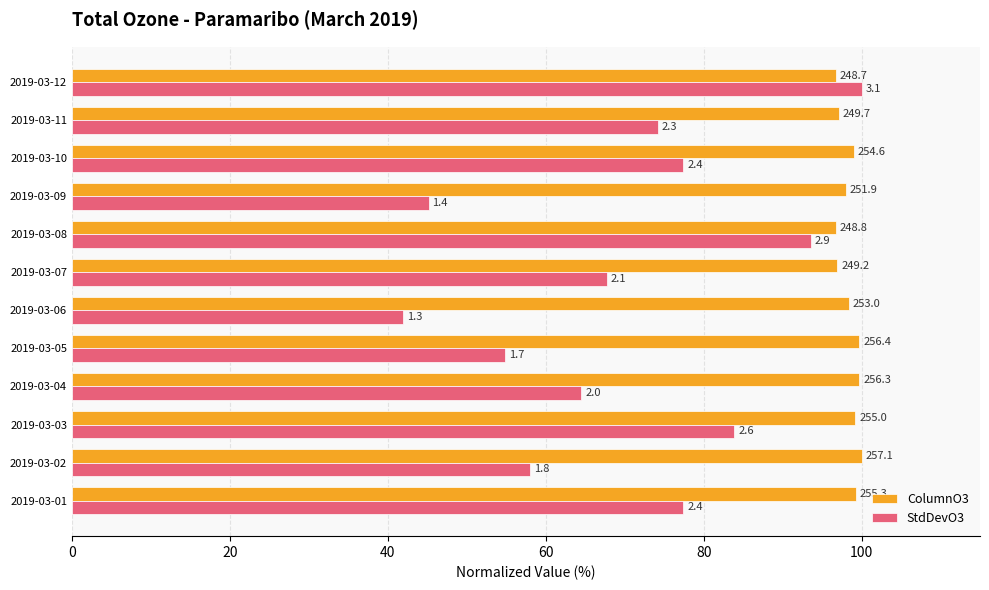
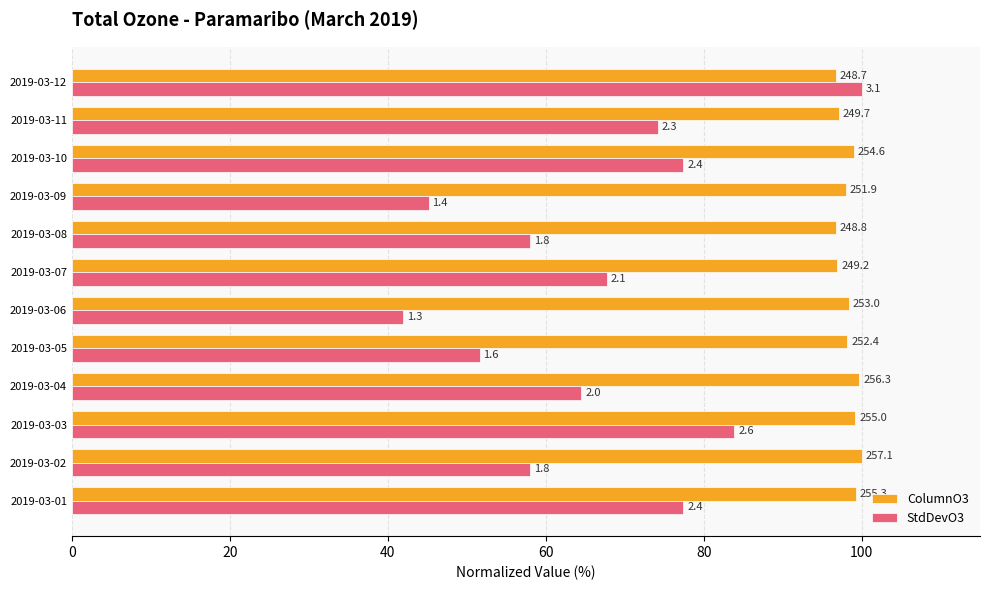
StdDevO3, 2019-03-08: 2.9 -> 1.8
ColumnO3, 2019-03-05: 256.4 -> 252.4
StdDevO3, 2019-03-05: 1.7 -> 1.6
